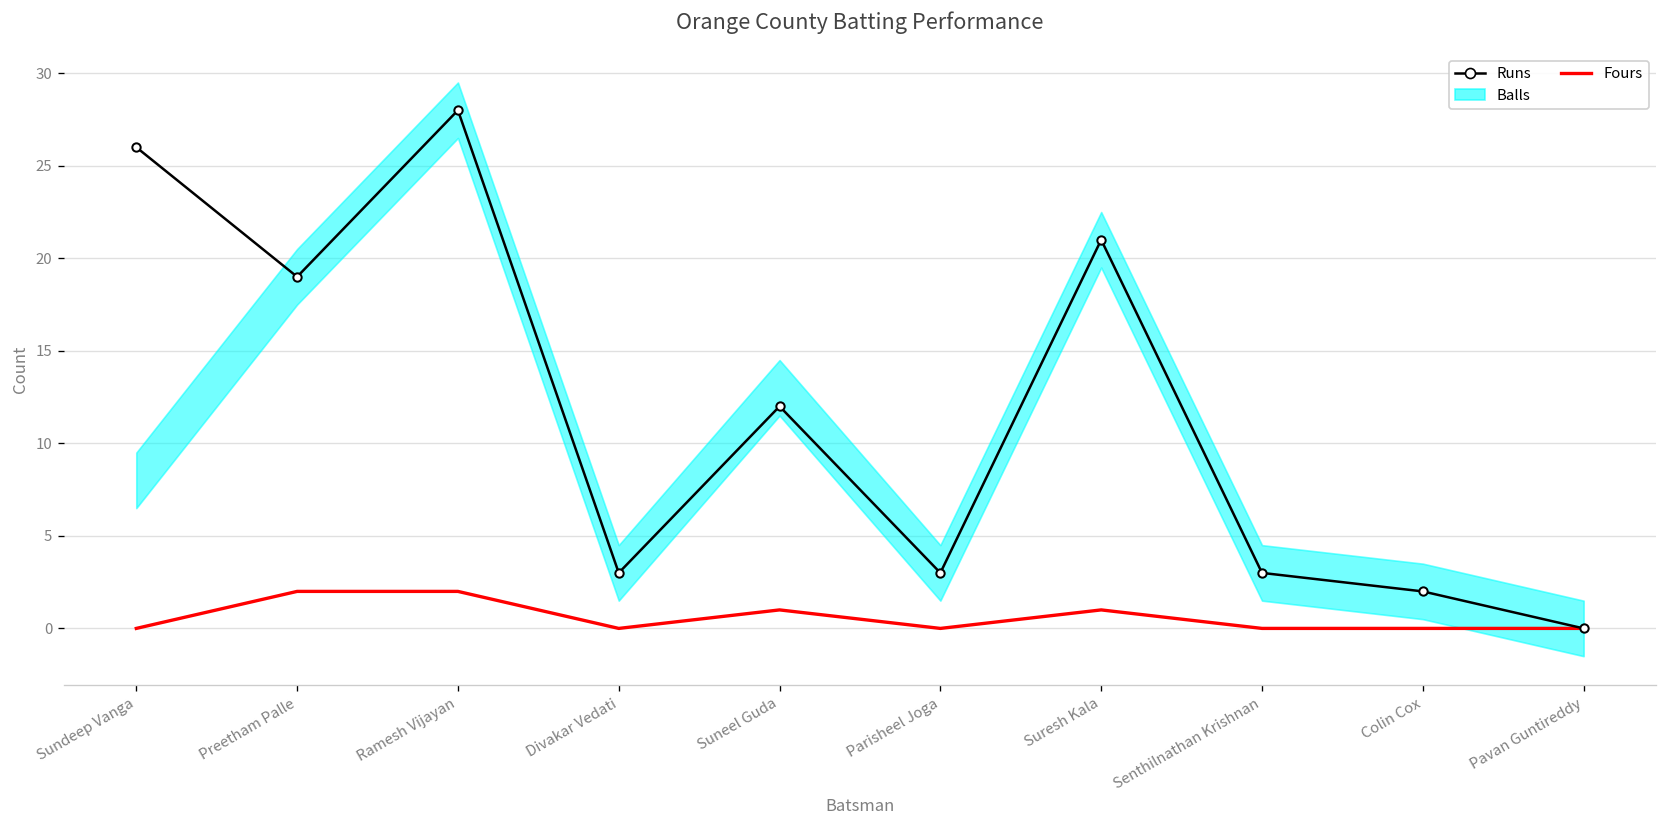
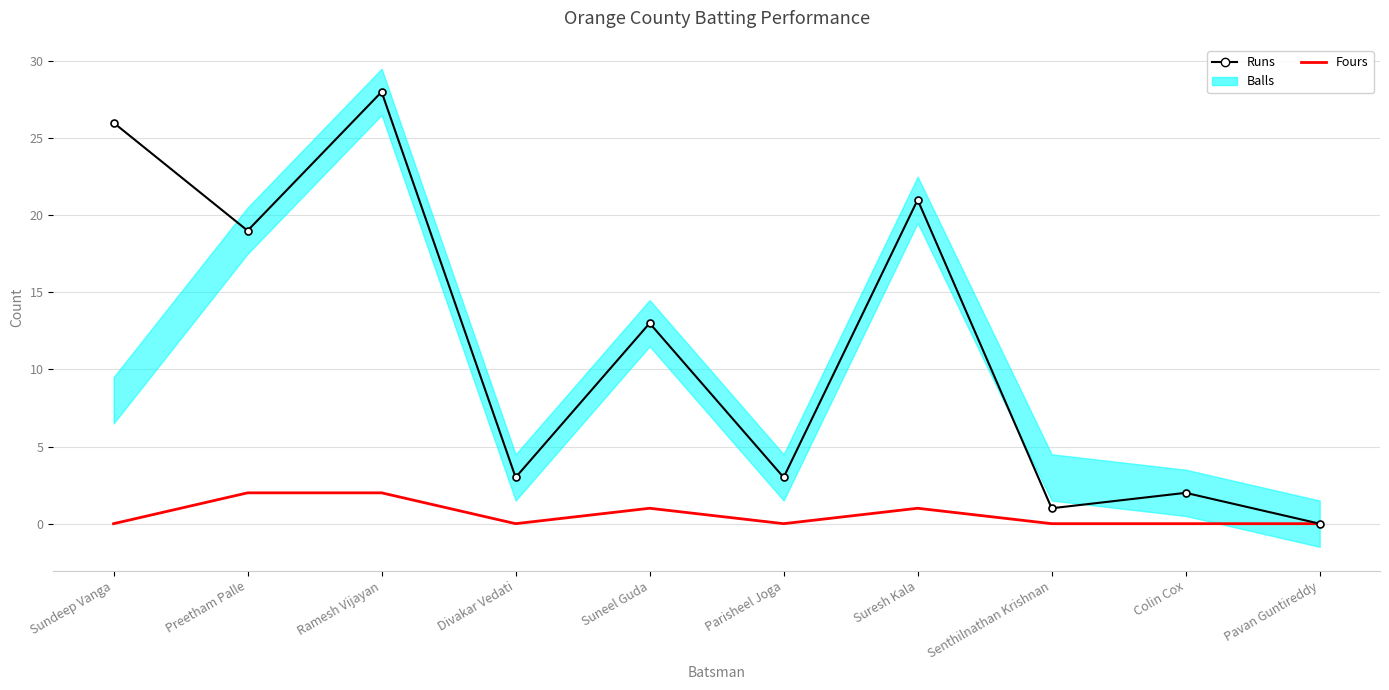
Runs, Suneel Guda: 12 -> 13
Runs, Senthilnathan Krishnan: 3 -> 1
